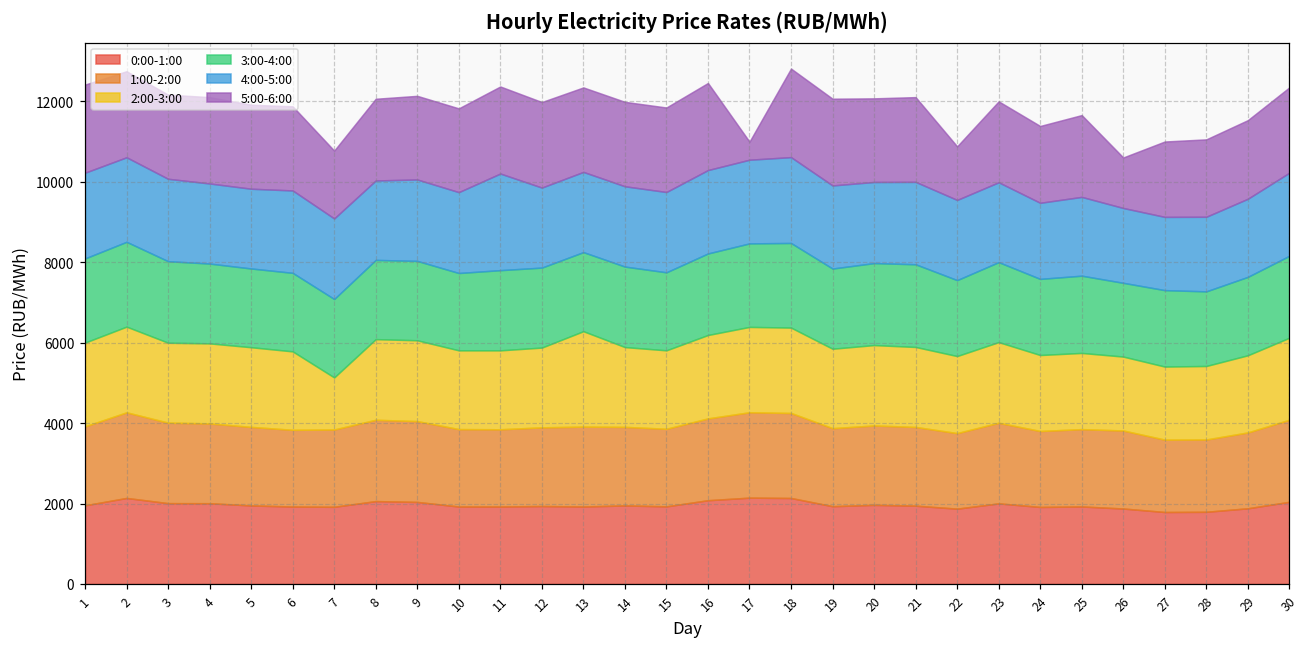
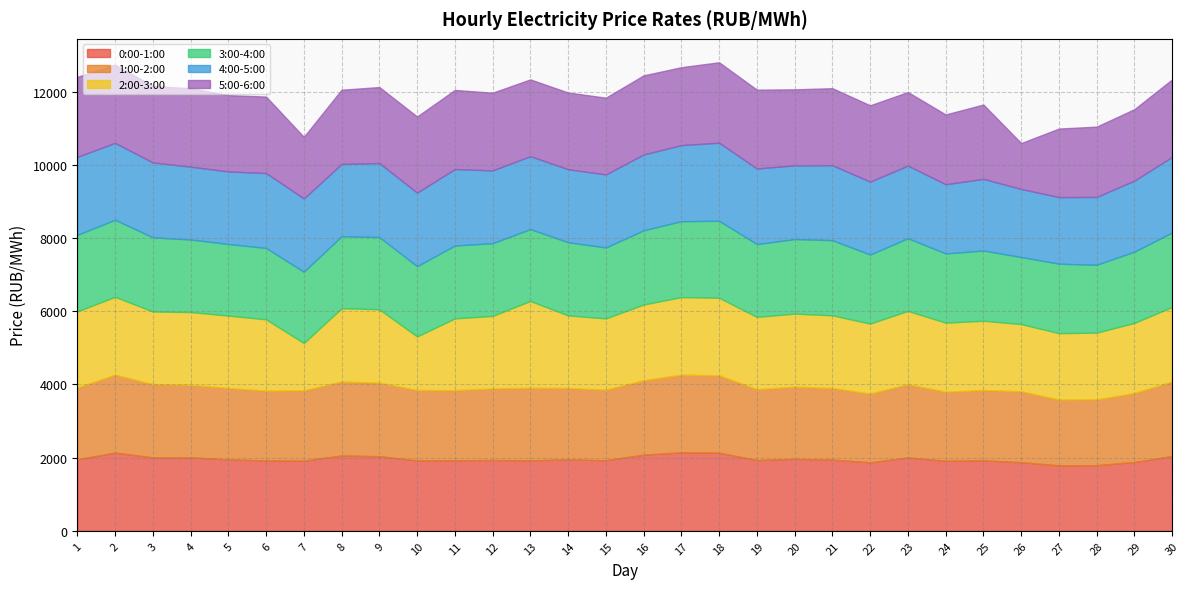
2:00-3:00, 10: 2000 -> 1500
4:00-5:00, 11: 2400 -> 2100
5:00-6:00, 17: 400 -> 2100
5:00-6:00, 22: 1300 -> 2100
